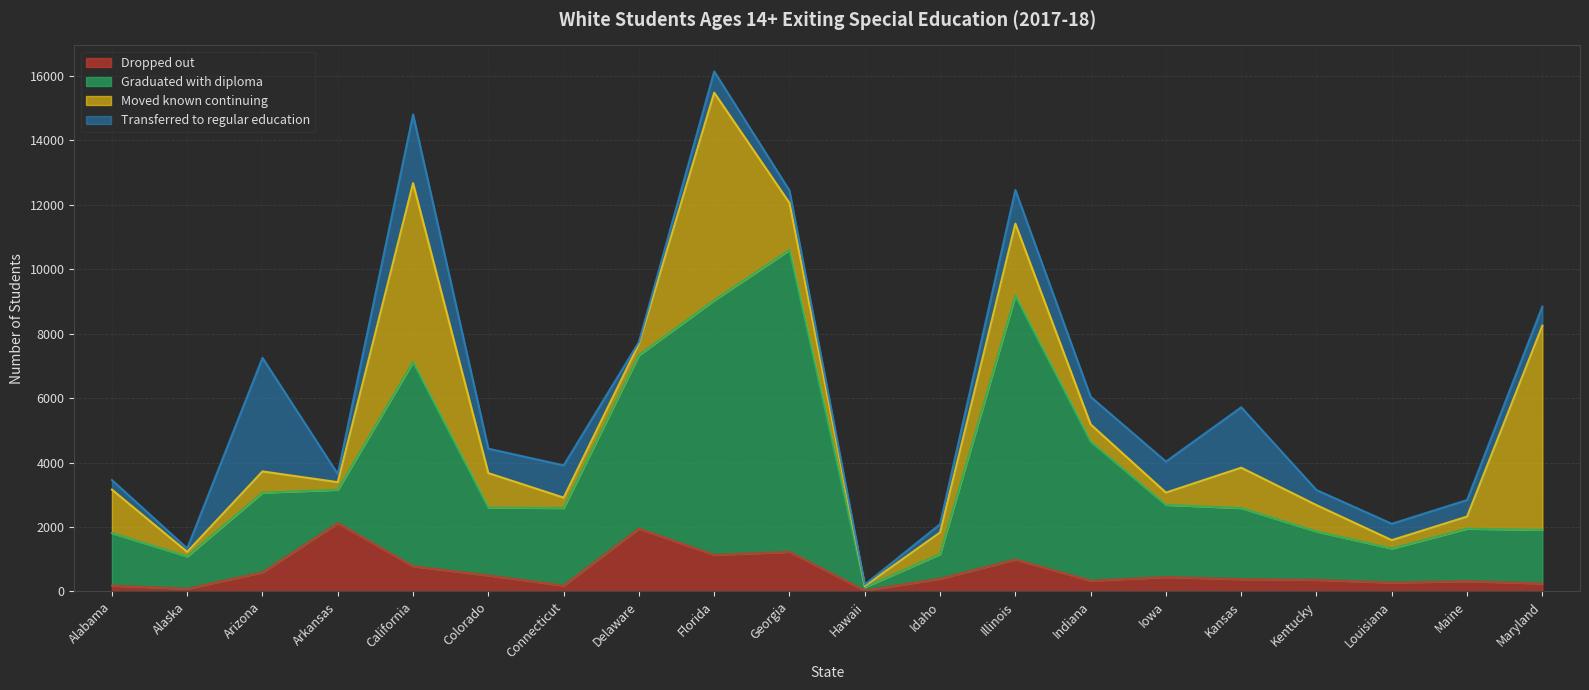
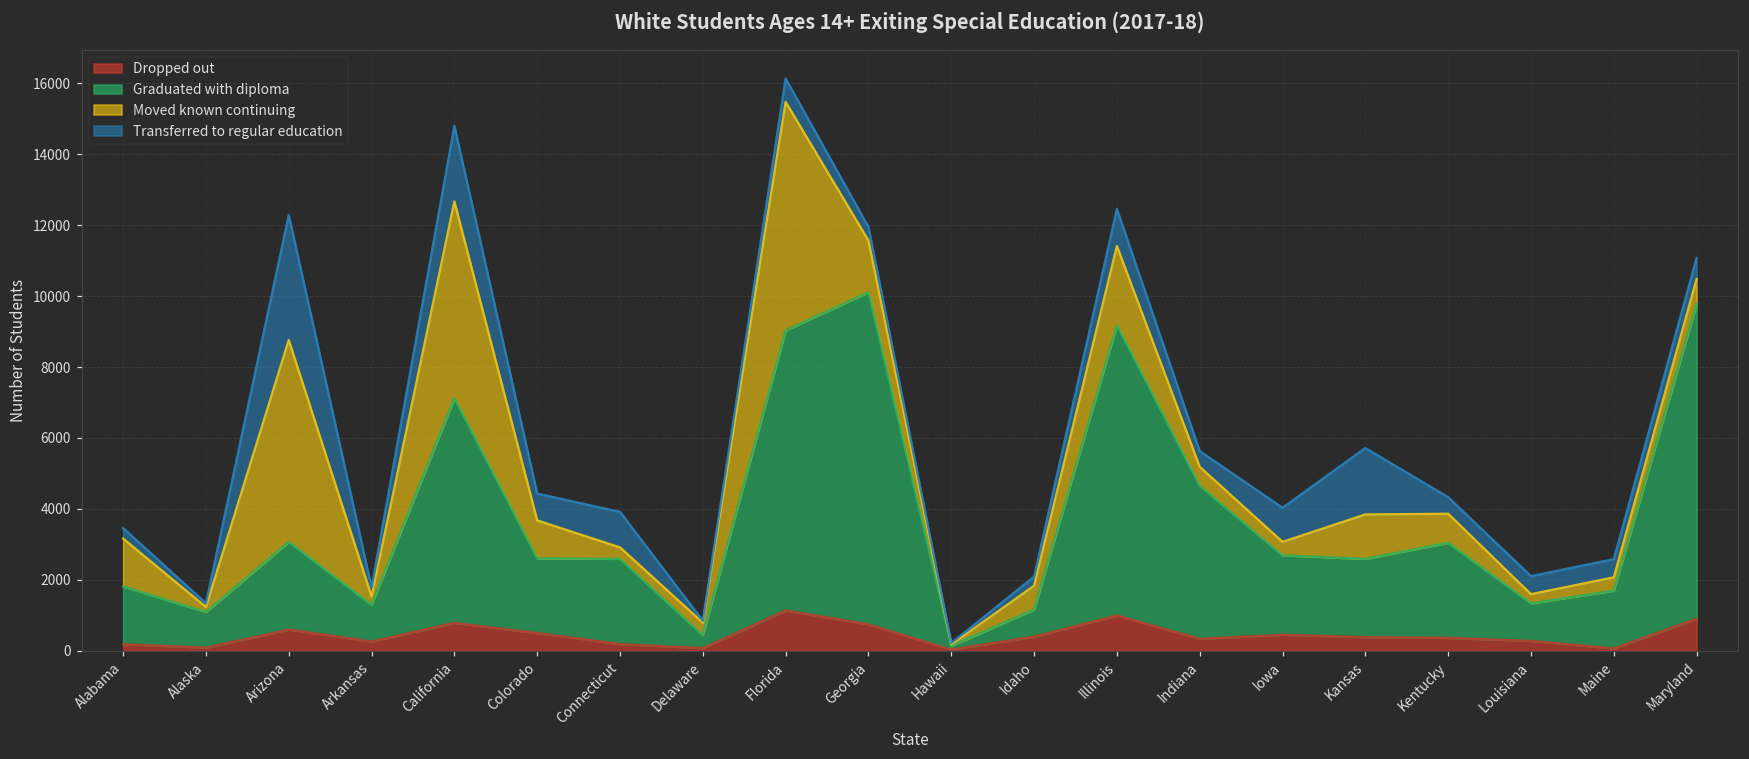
Moved known continuing, Arizona: 700 -> 5700
Dropped out, Arkansas: 2100 -> 300
Dropped out, Delaware: 1900 -> 100
Graduated with diploma, Delaware: 5400 -> 400
Dropped out, Georgia: 1200 -> 700
Transferred to regular education, Indiana: 900 -> 400
Graduated with diploma, Kentucky: 1500 -> 2700
Dropped out, Maine: 300 -> 100
Dropped out, Maryland: 200 -> 900
Graduated with diploma, Maryland: 1700 -> 8900
Moved known continuing, Maryland: 6300 -> 700
